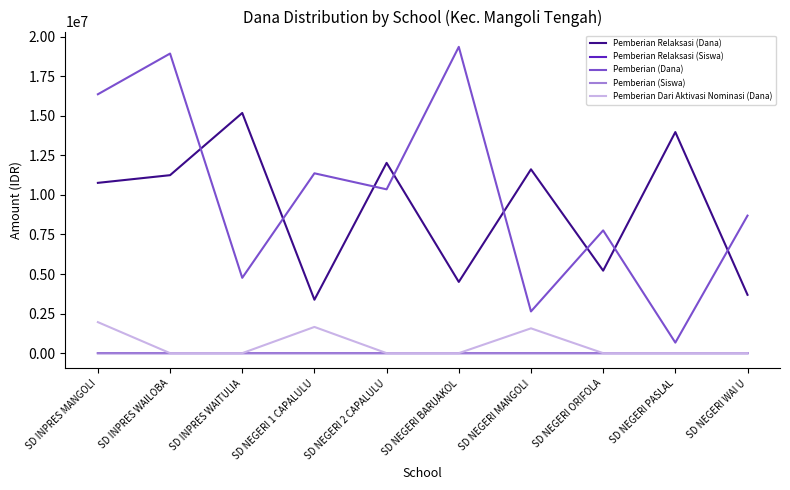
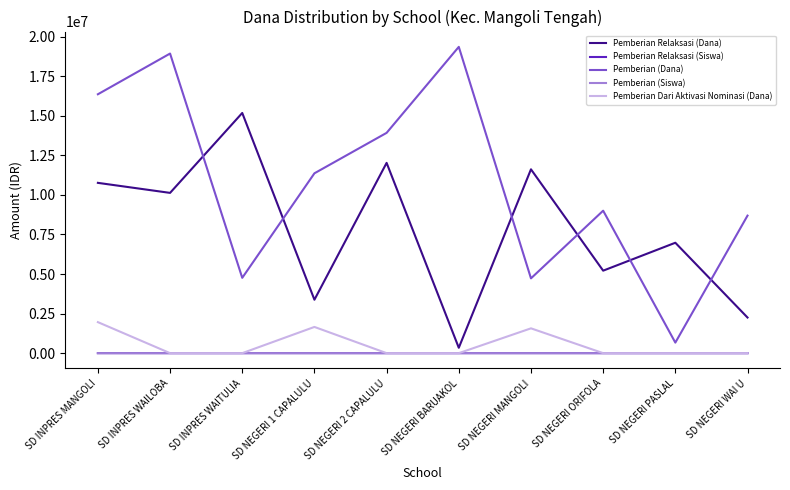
Pemberian Relaksasi (Dana), SD INPRES WAILOBA: 11200000 -> 10100000
Pemberian (Dana), SD NEGERI 2 CAPALULU: 10400000 -> 13900000
Pemberian Relaksasi (Dana), SD NEGERI BARUAKOL: 4500000 -> 300000
Pemberian (Dana), SD NEGERI MANGOLI: 2600000 -> 4700000
Pemberian (Dana), SD NEGERI ORIFOLA: 7800000 -> 9000000
Pemberian Relaksasi (Dana), SD NEGERI PASLAL: 14000000 -> 7000000
Pemberian Relaksasi (Dana), SD NEGERI WAI U: 3700000 -> 2300000
